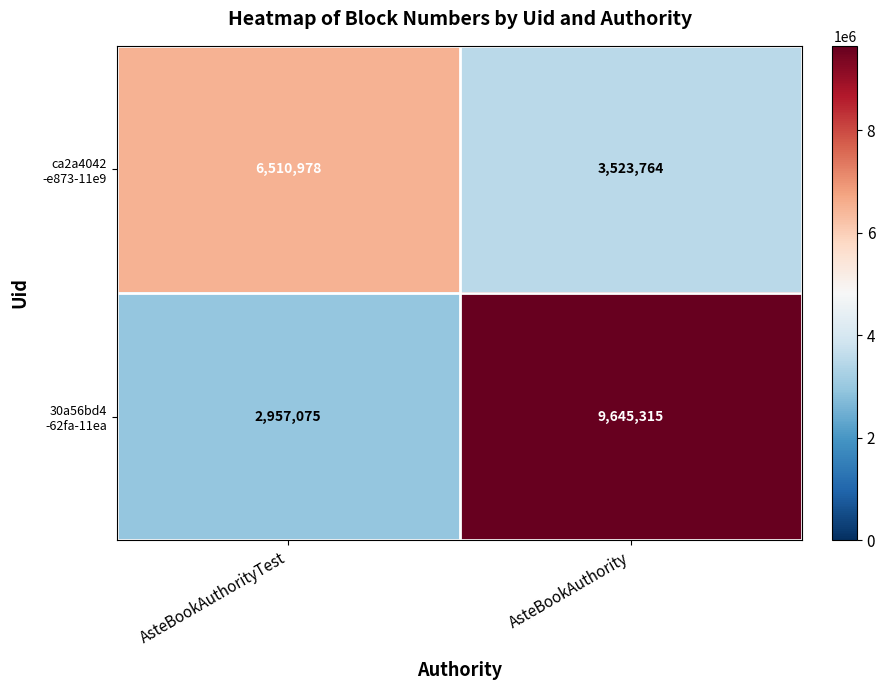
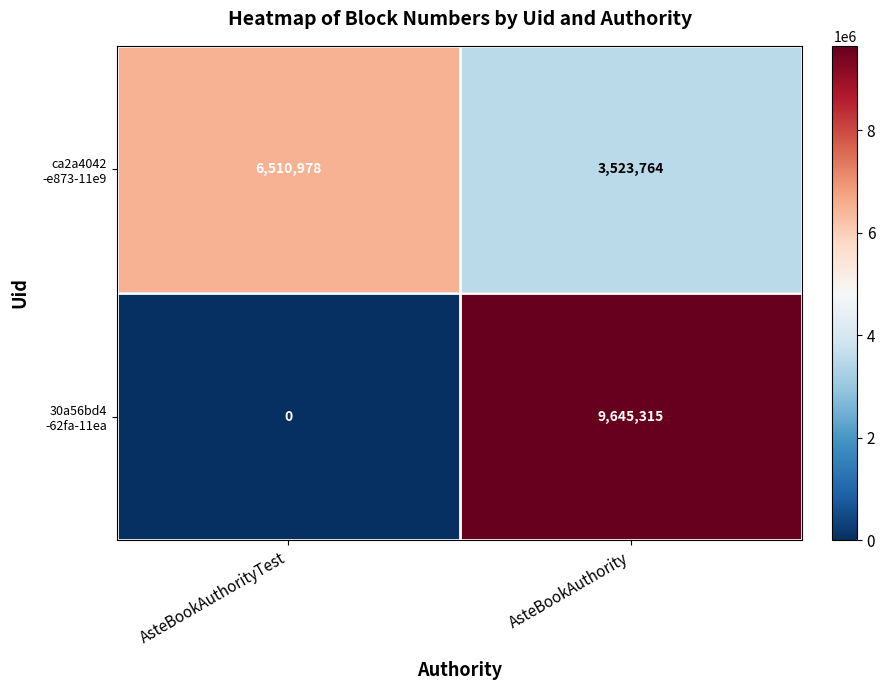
30a56bd4 -62fa-11ea, AsteBookAuthorityTest: 2,957,075 -> 0
